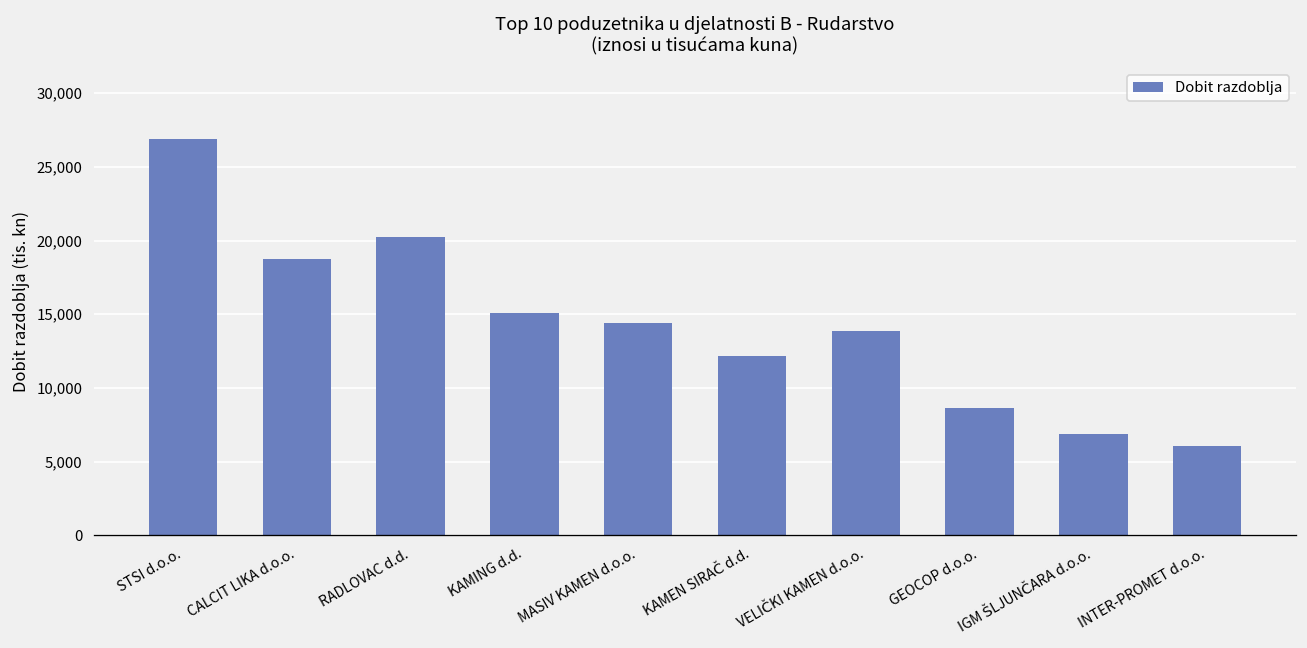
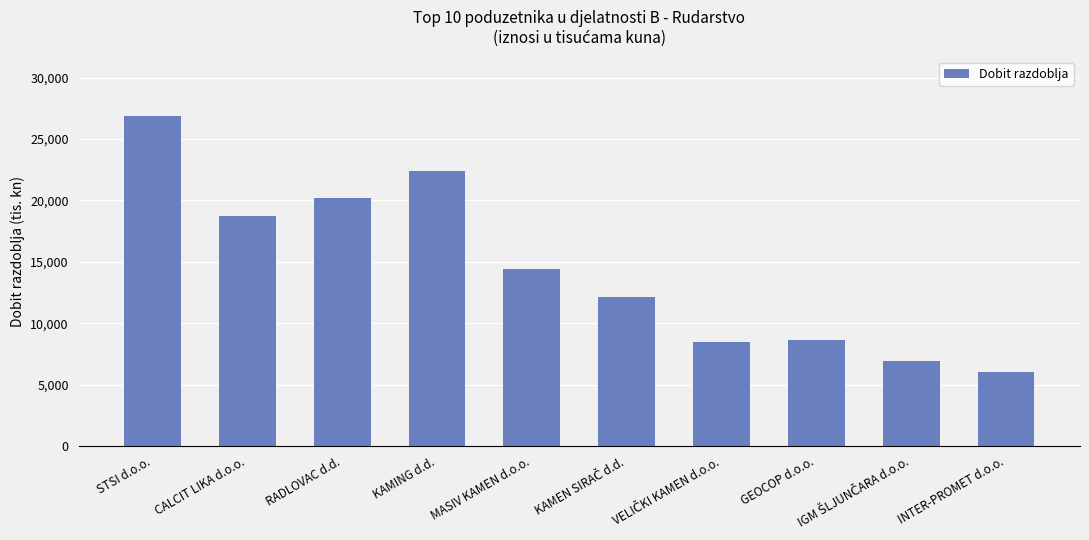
KAMING d.d.: 15,100 -> 22,400
VELIČKI KAMEN d.o.o.: 13,900 -> 8,500
